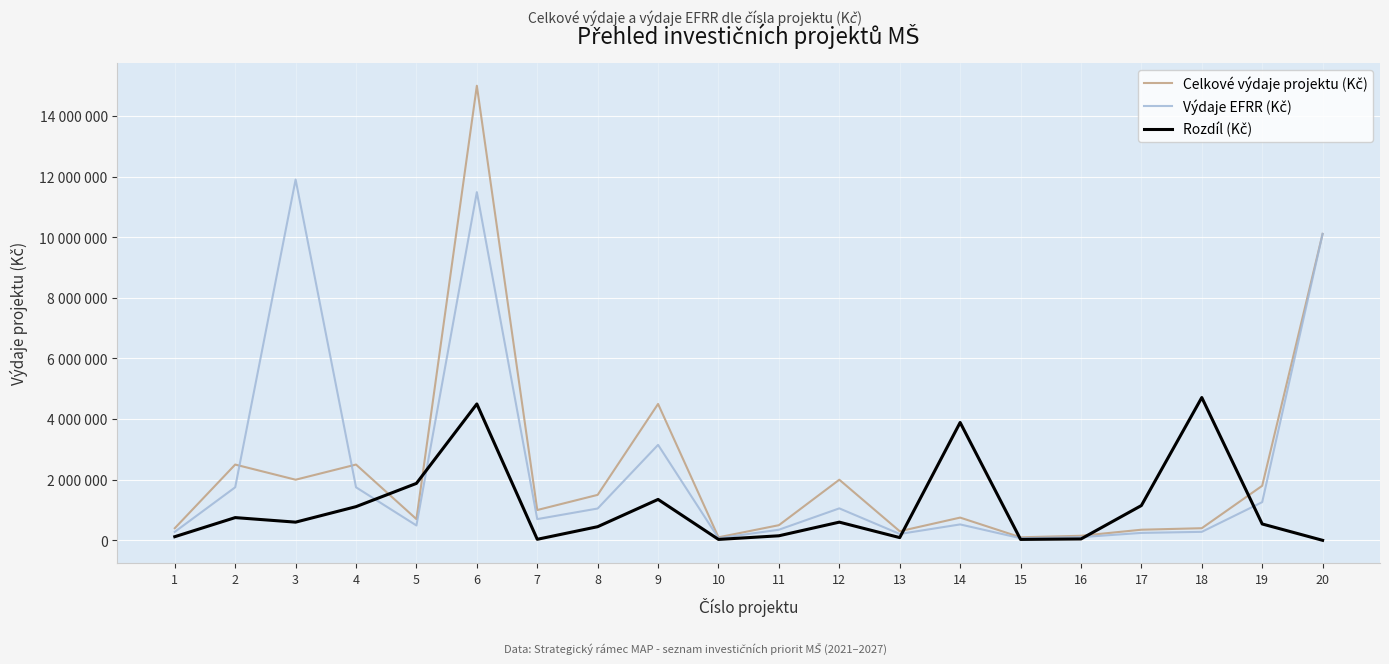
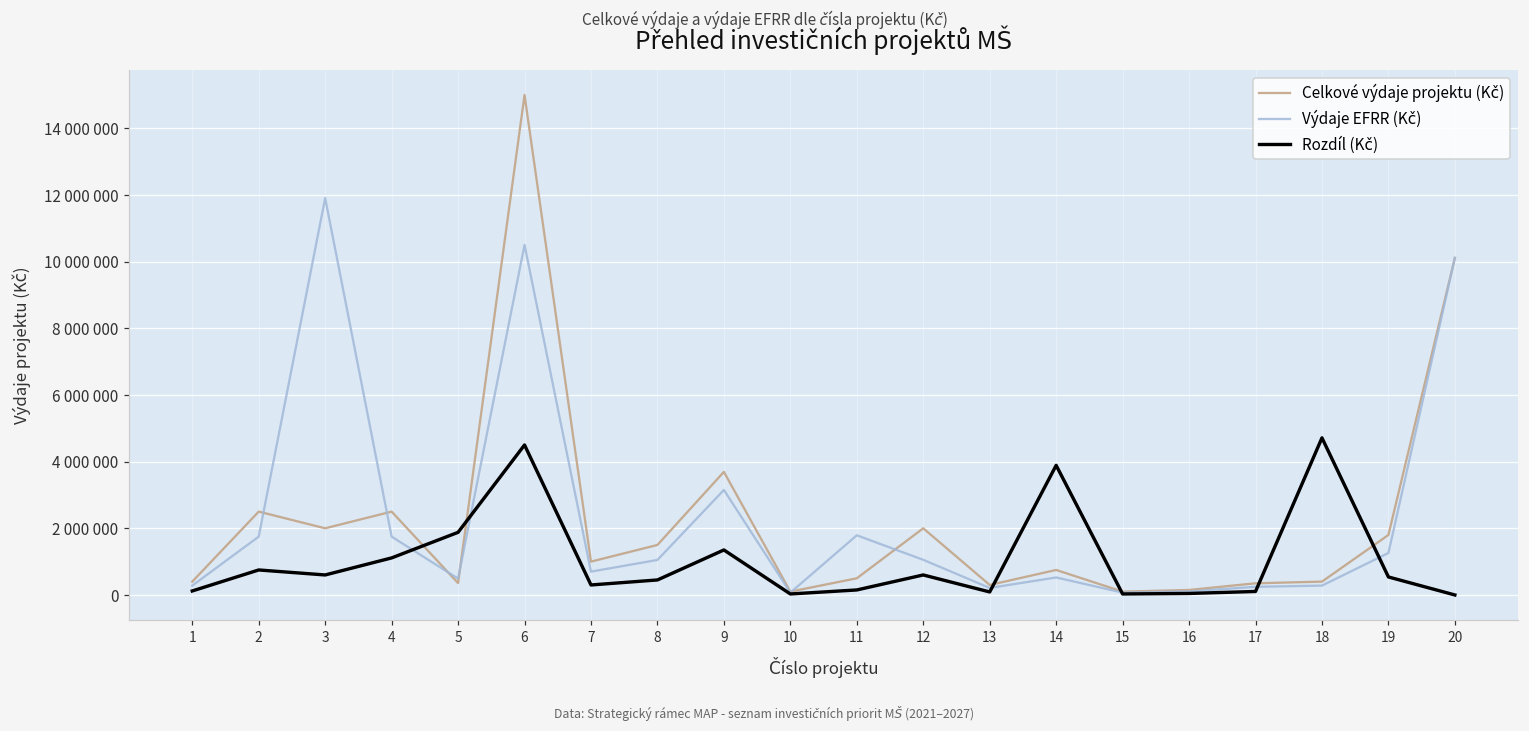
Celkové výdaje projektu (Kč), 5: 700000 -> 400000
Výdaje EFRR (Kč), 6: 11500000 -> 10500000
Rozdíl (Kč), 7: 0 -> 300000
Celkové výdaje projektu (Kč), 9: 4500000 -> 3700000
Výdaje EFRR (Kč), 11: 400000 -> 1800000
Rozdíl (Kč), 17: 1100000 -> 100000
